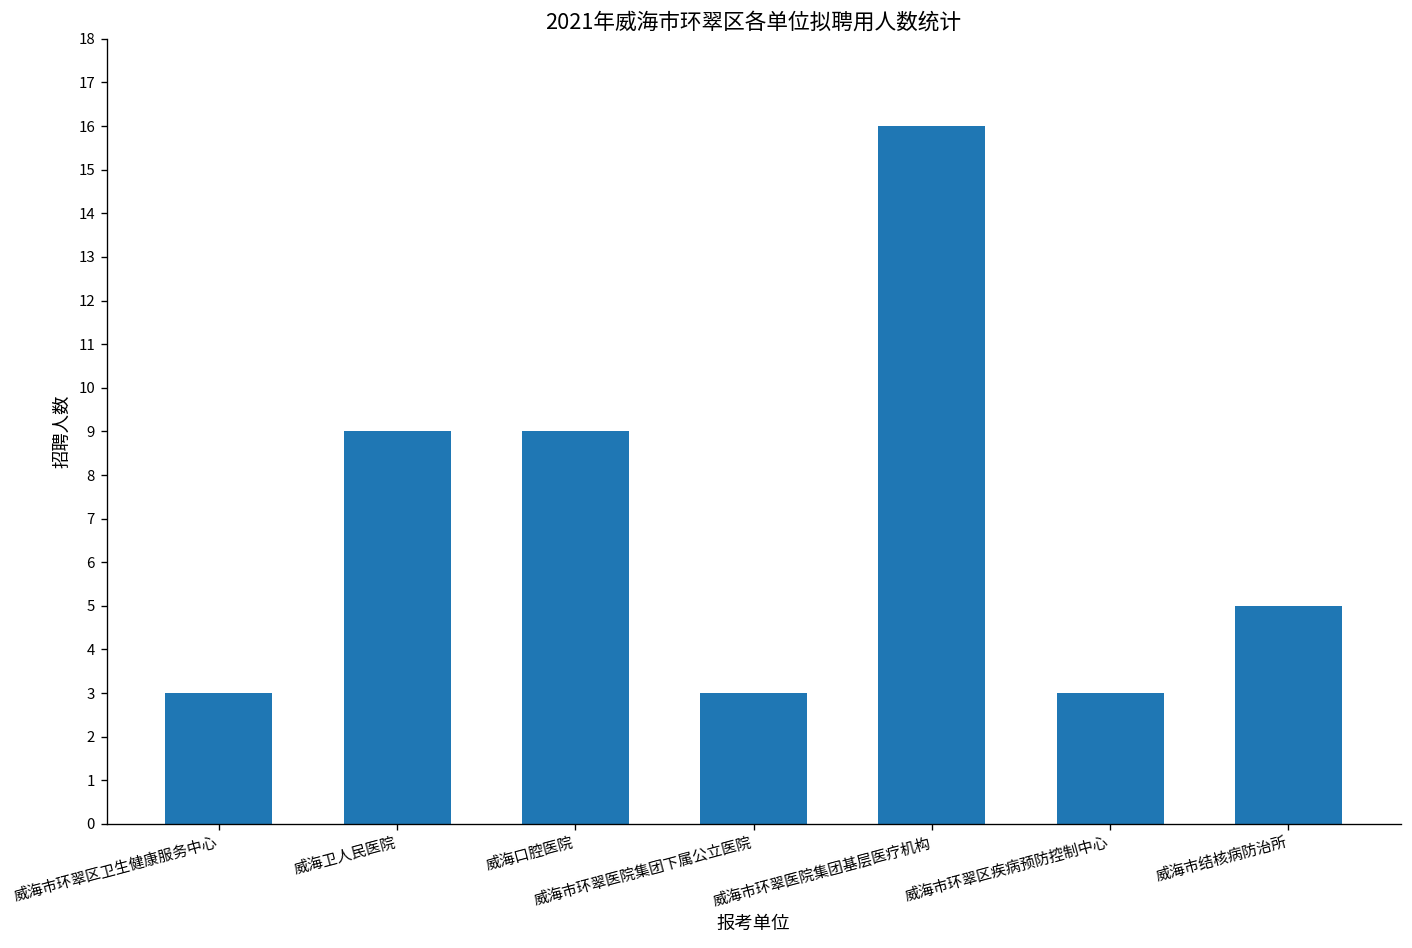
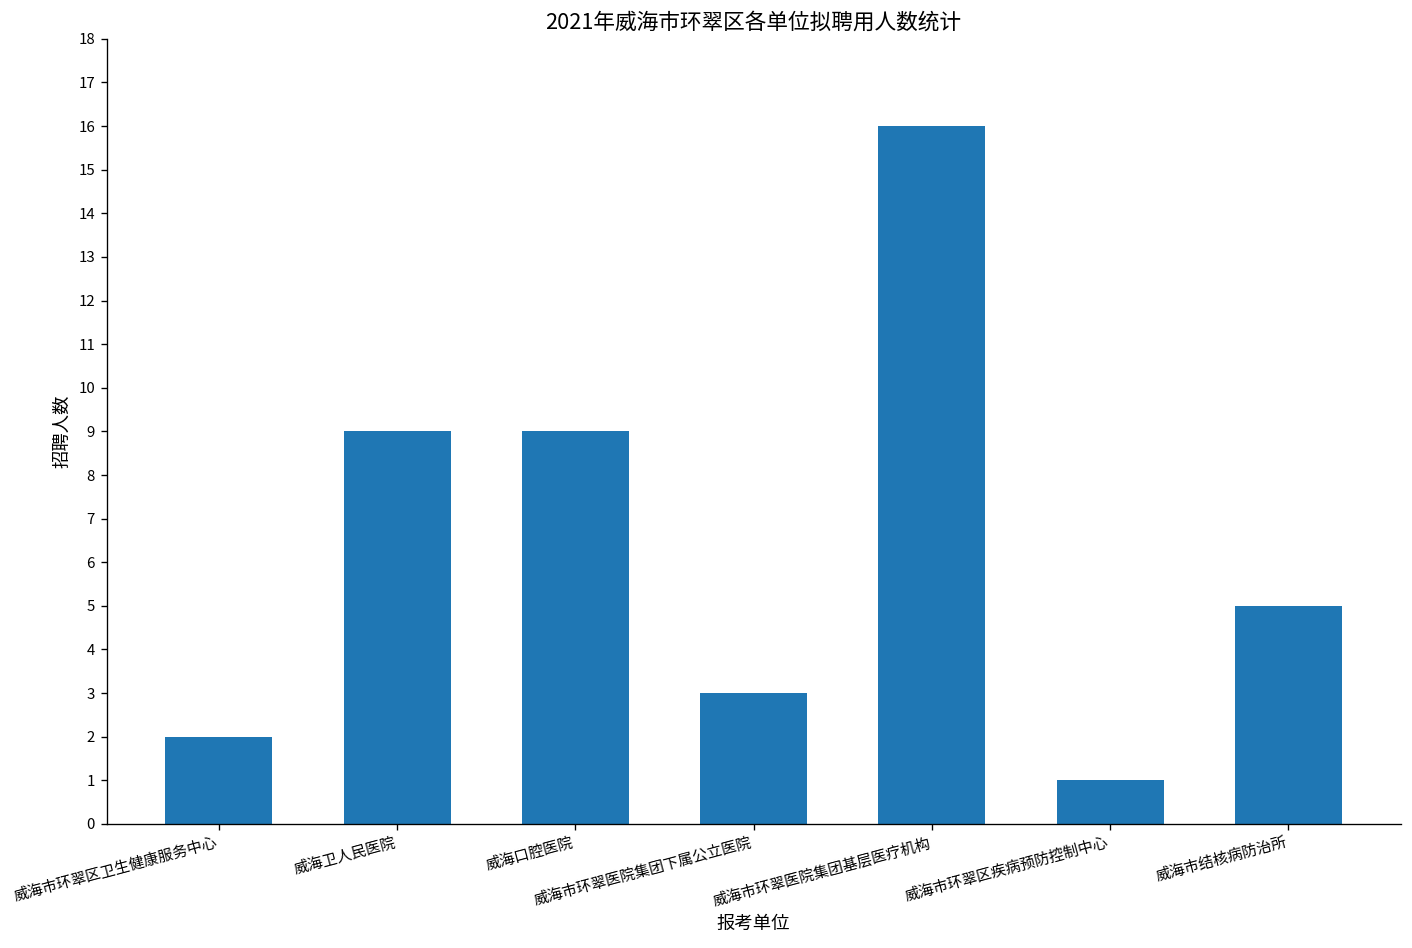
威海市环翠区卫生健康服务中心: 3 -> 2
威海市环翠区疾病预防控制中心: 3 -> 1
